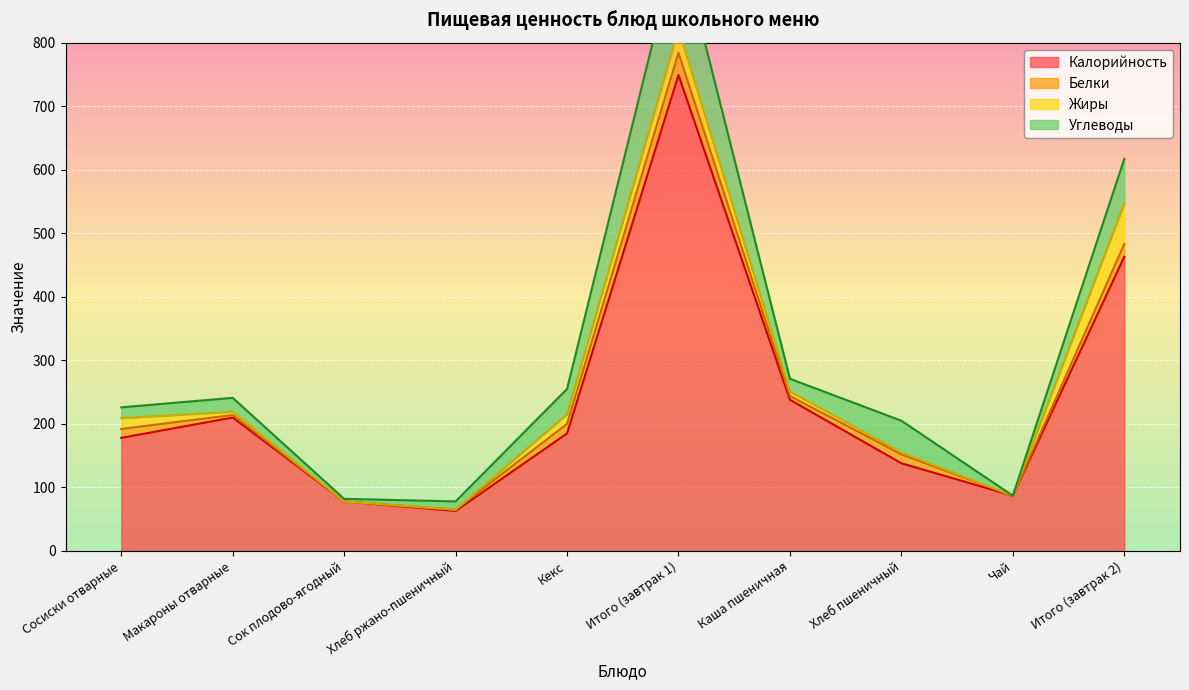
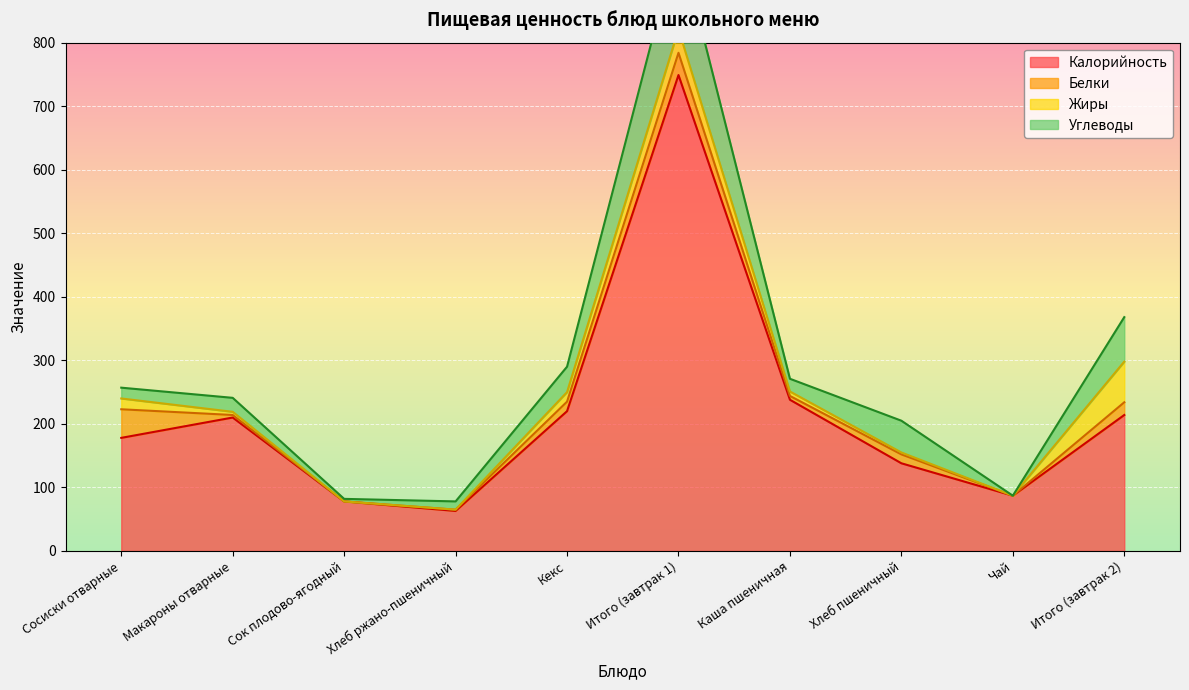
Белки, Сосиски отварные: 10 -> 50
Калорийность, Кекс: 190 -> 220
Калорийность, Итого (завтрак 2): 460 -> 210
